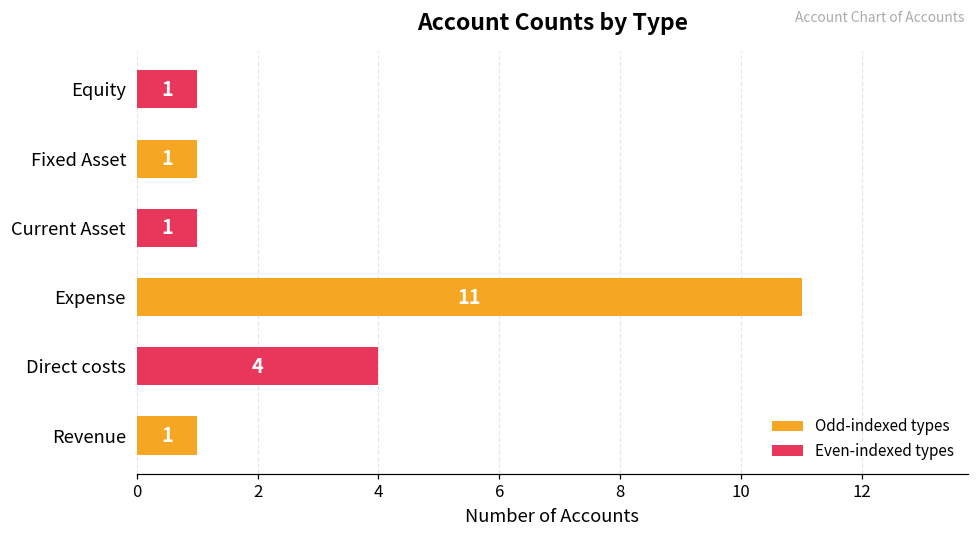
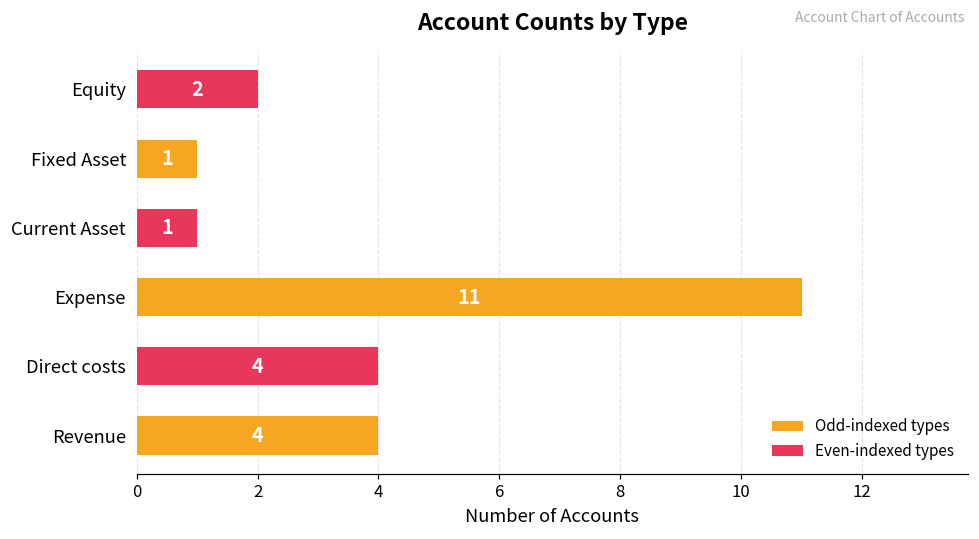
Equity: 1 -> 2
Revenue: 1 -> 4
